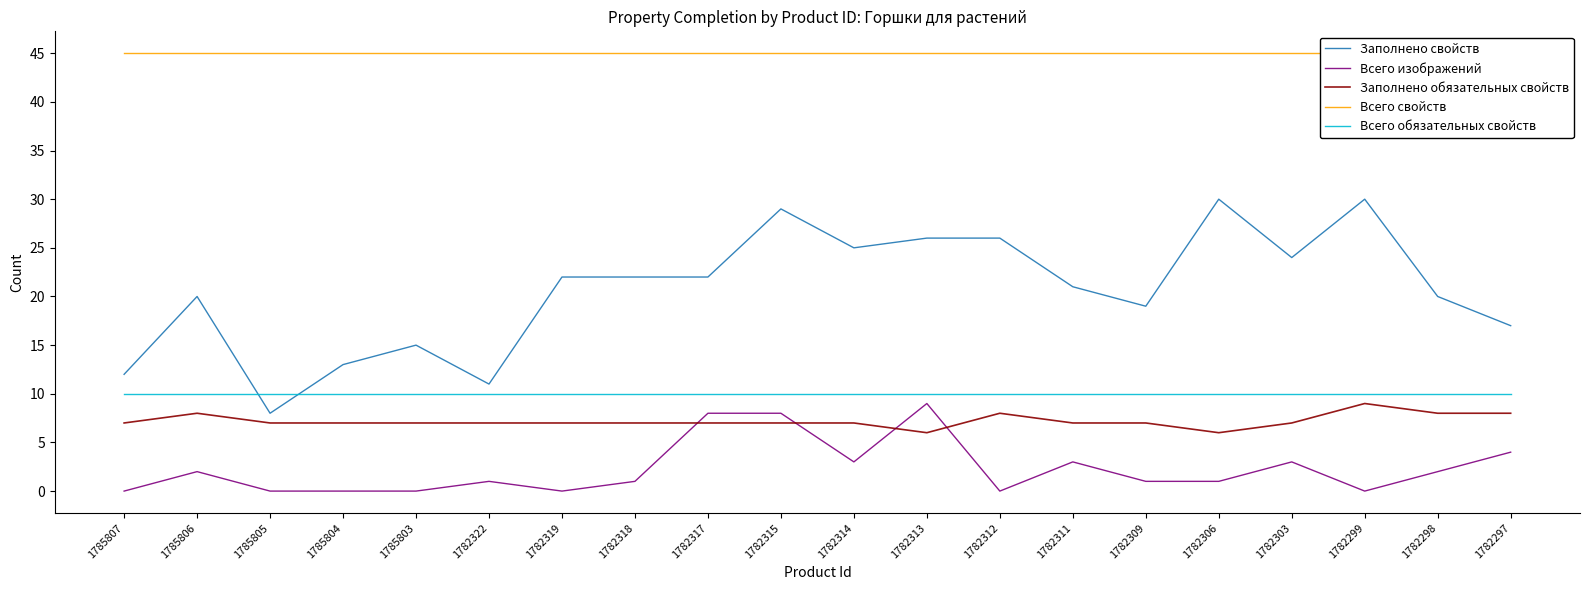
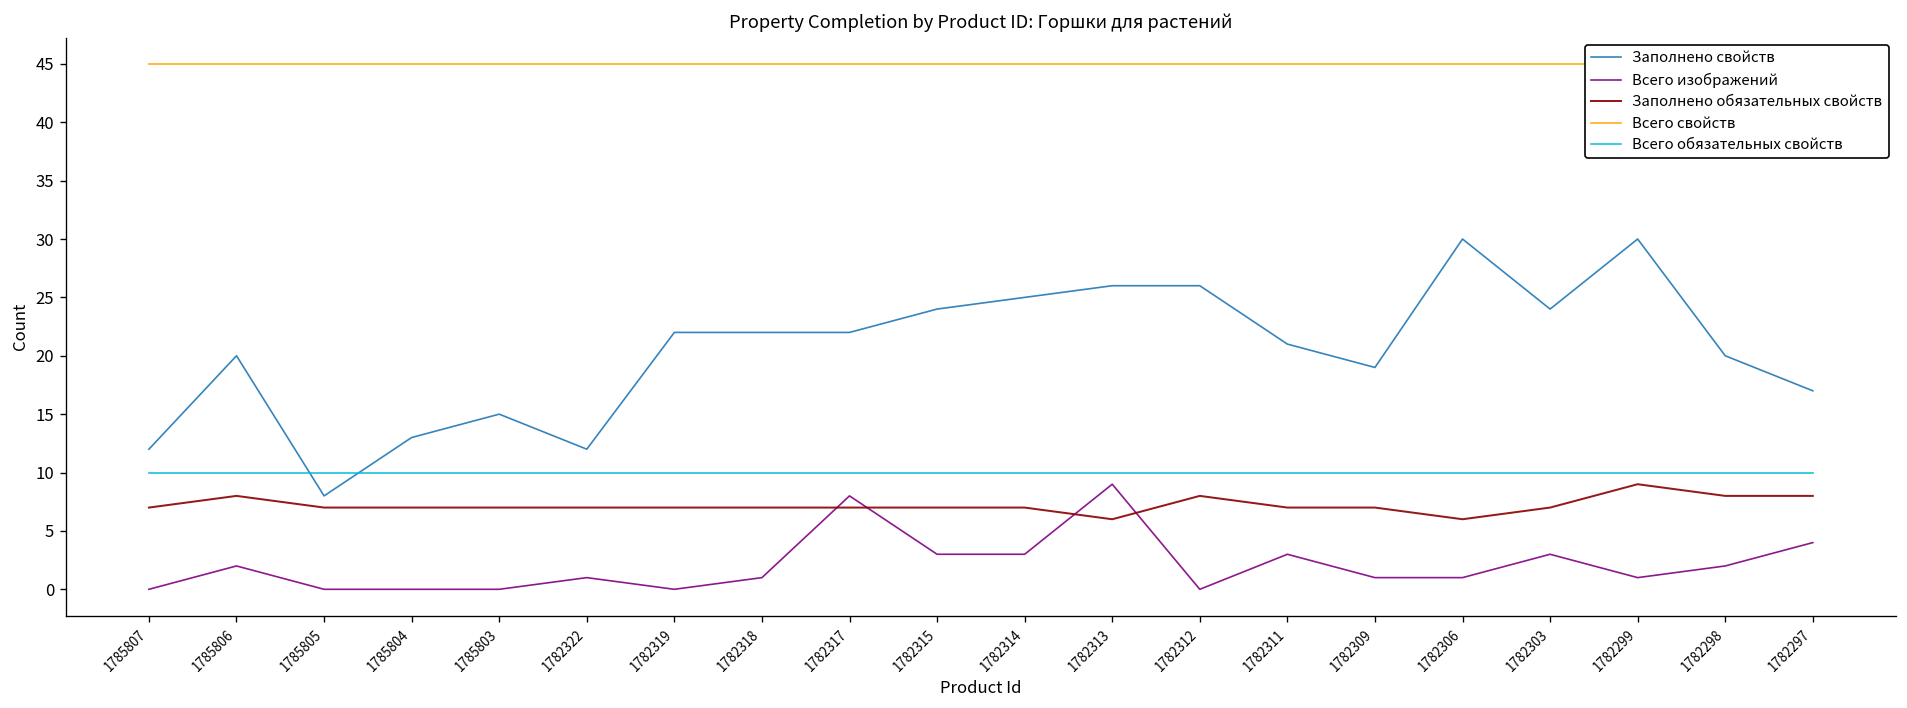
Заполнено свойств, 1782322: 11 -> 12
Заполнено свойств, 1782315: 29 -> 24
Всего изображений, 1782315: 8 -> 3
Всего изображений, 1782299: 0 -> 1
